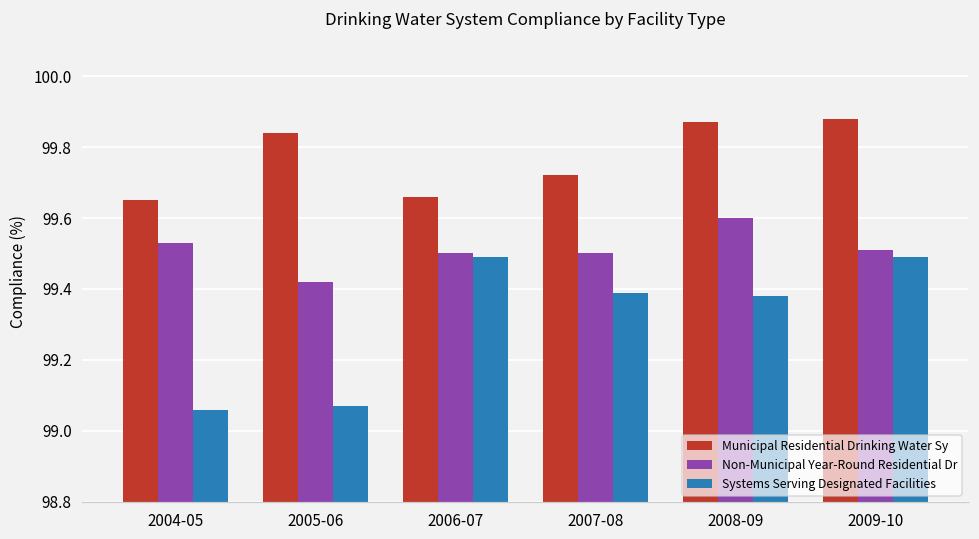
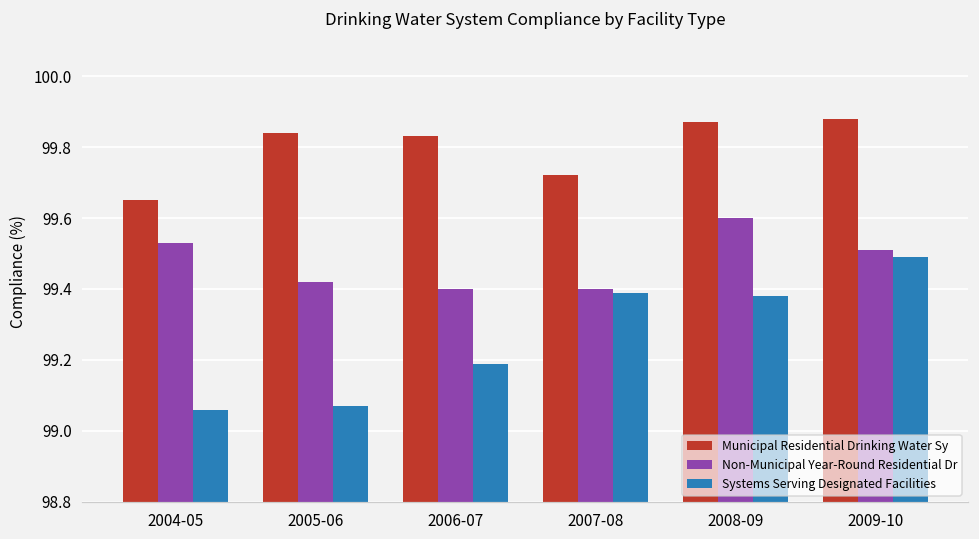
Municipal Residential Drinking Water Sy, 2006-07: 99.66 -> 99.83
Non-Municipal Year-Round Residential Dr, 2006-07: 99.5 -> 99.4
Systems Serving Designated Facilities, 2006-07: 99.49 -> 99.19
Non-Municipal Year-Round Residential Dr, 2007-08: 99.5 -> 99.4
